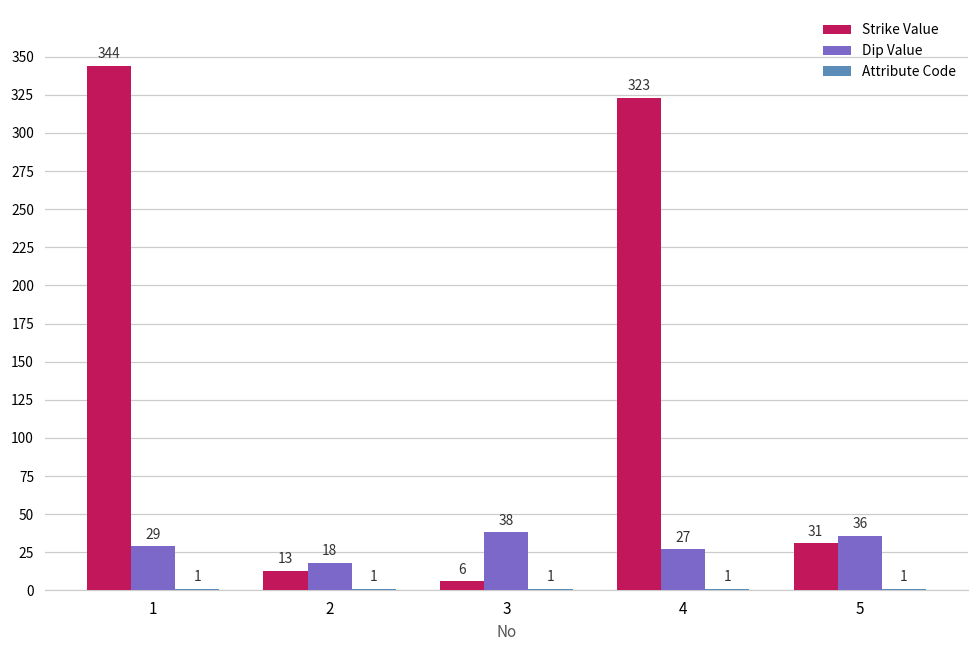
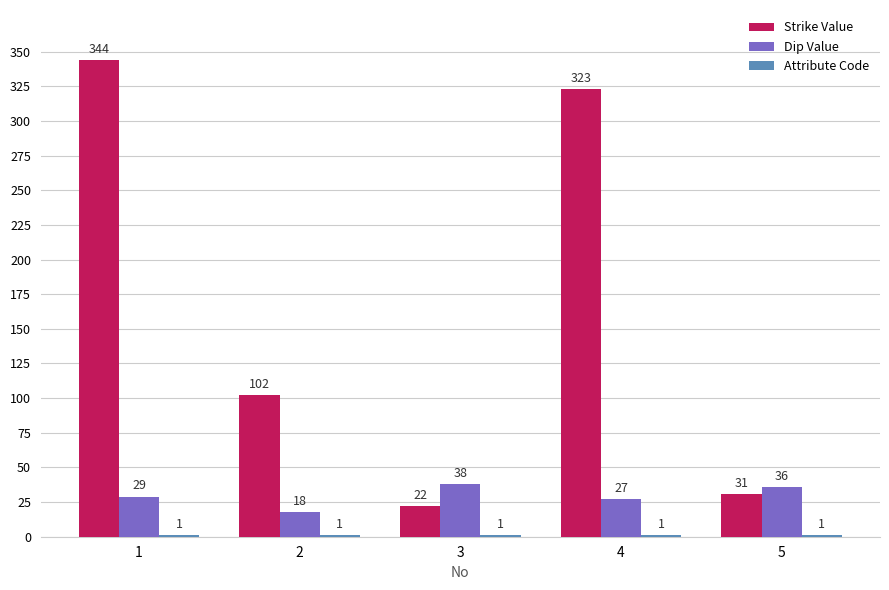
Strike Value, 2: 13 -> 102
Strike Value, 3: 6 -> 22
